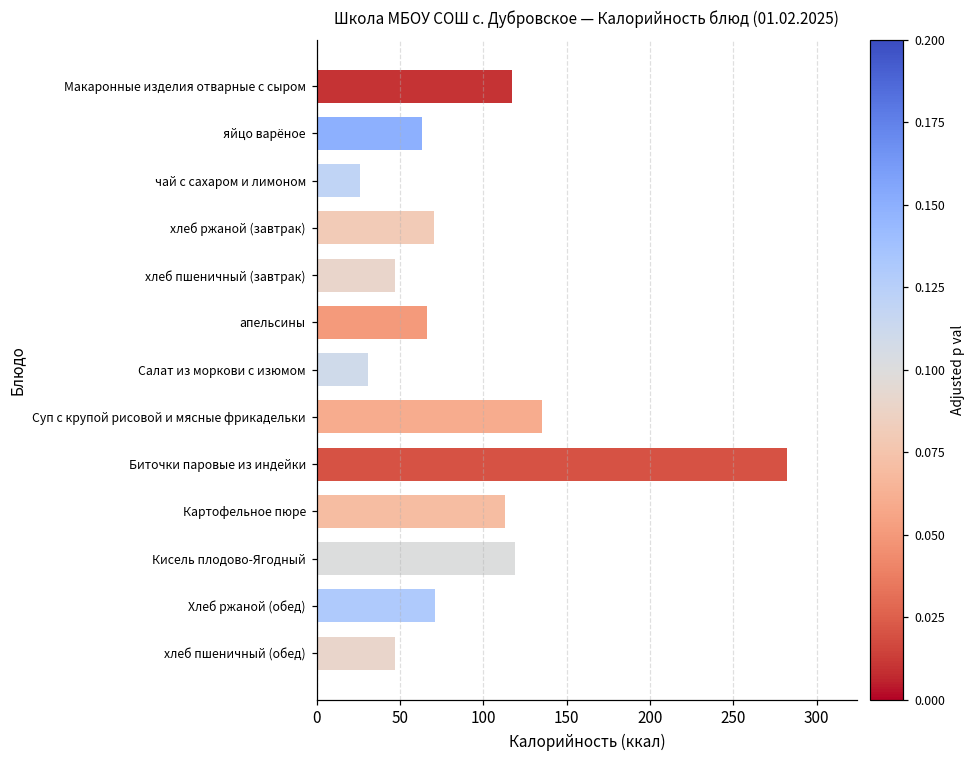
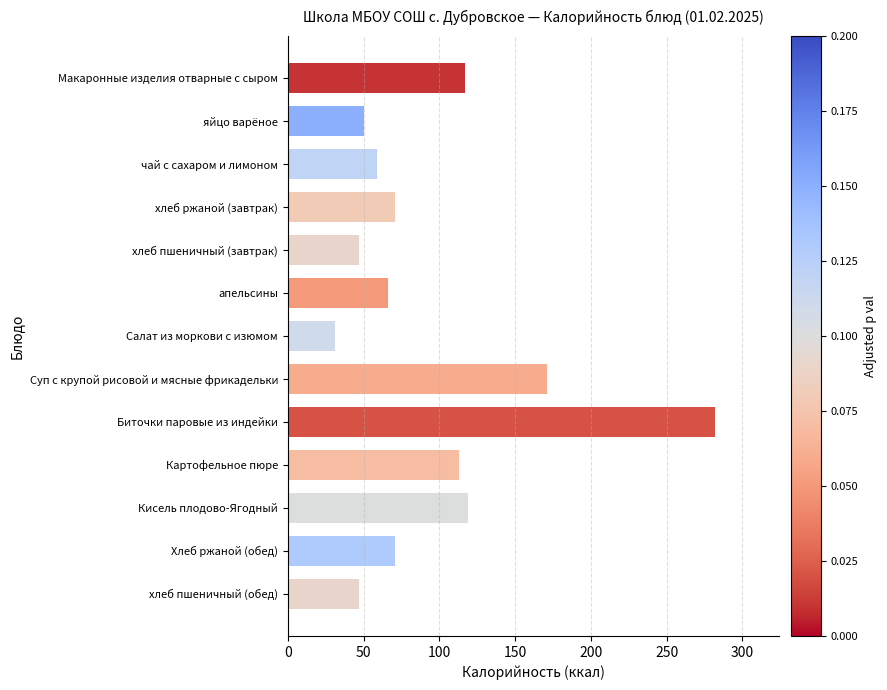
яйцо варёное: 63 -> 50
чай с сахаром и лимоном: 26 -> 59
Суп с крупой рисовой и мясные фрикадельки: 135 -> 171
